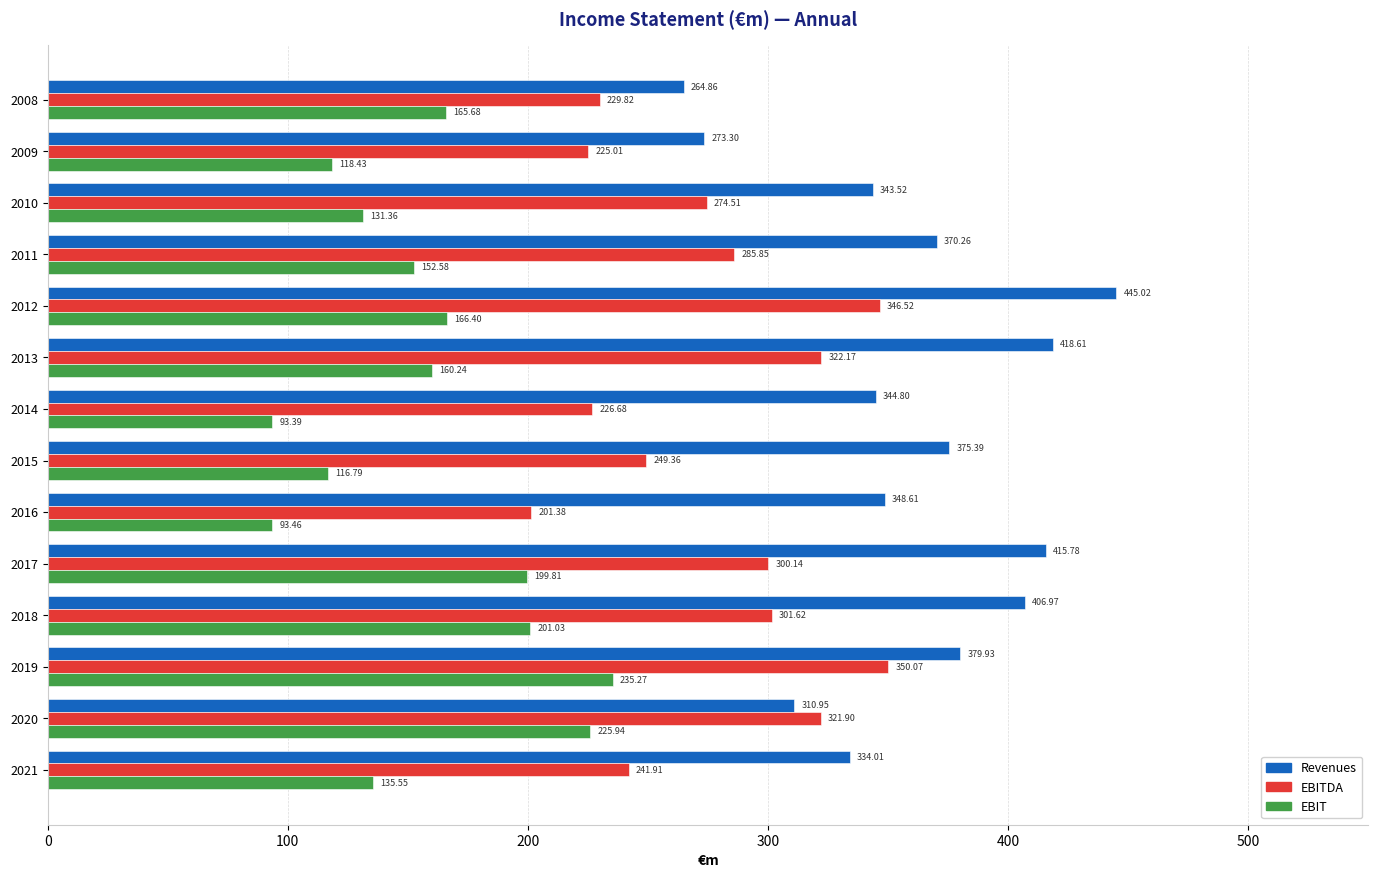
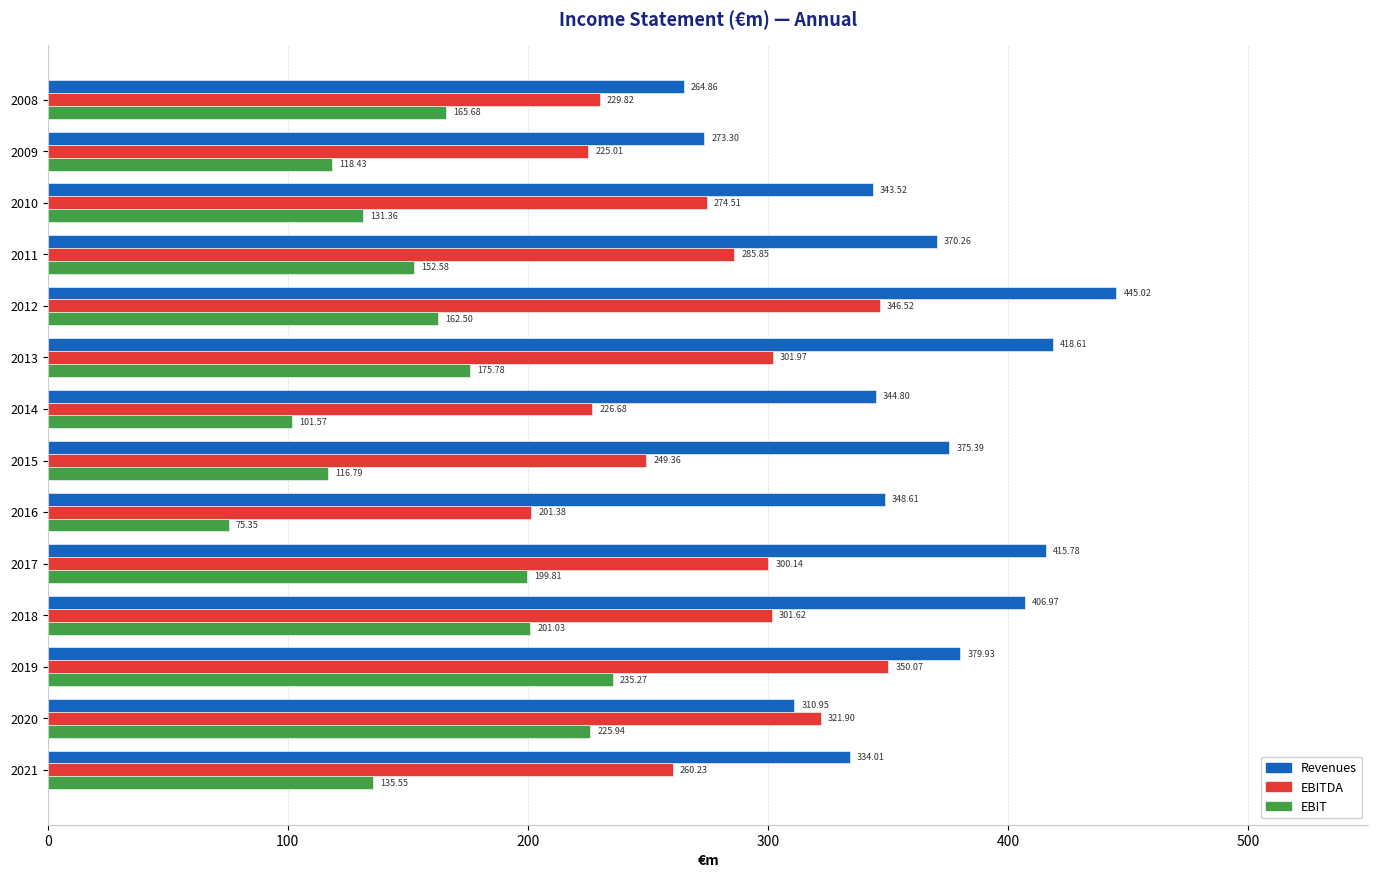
EBIT, 2012: 166.40 -> 162.50
EBITDA, 2013: 322.17 -> 301.97
EBIT, 2013: 160.24 -> 175.78
EBIT, 2014: 93.39 -> 101.57
EBIT, 2016: 93.46 -> 75.35
EBITDA, 2021: 241.91 -> 260.23
